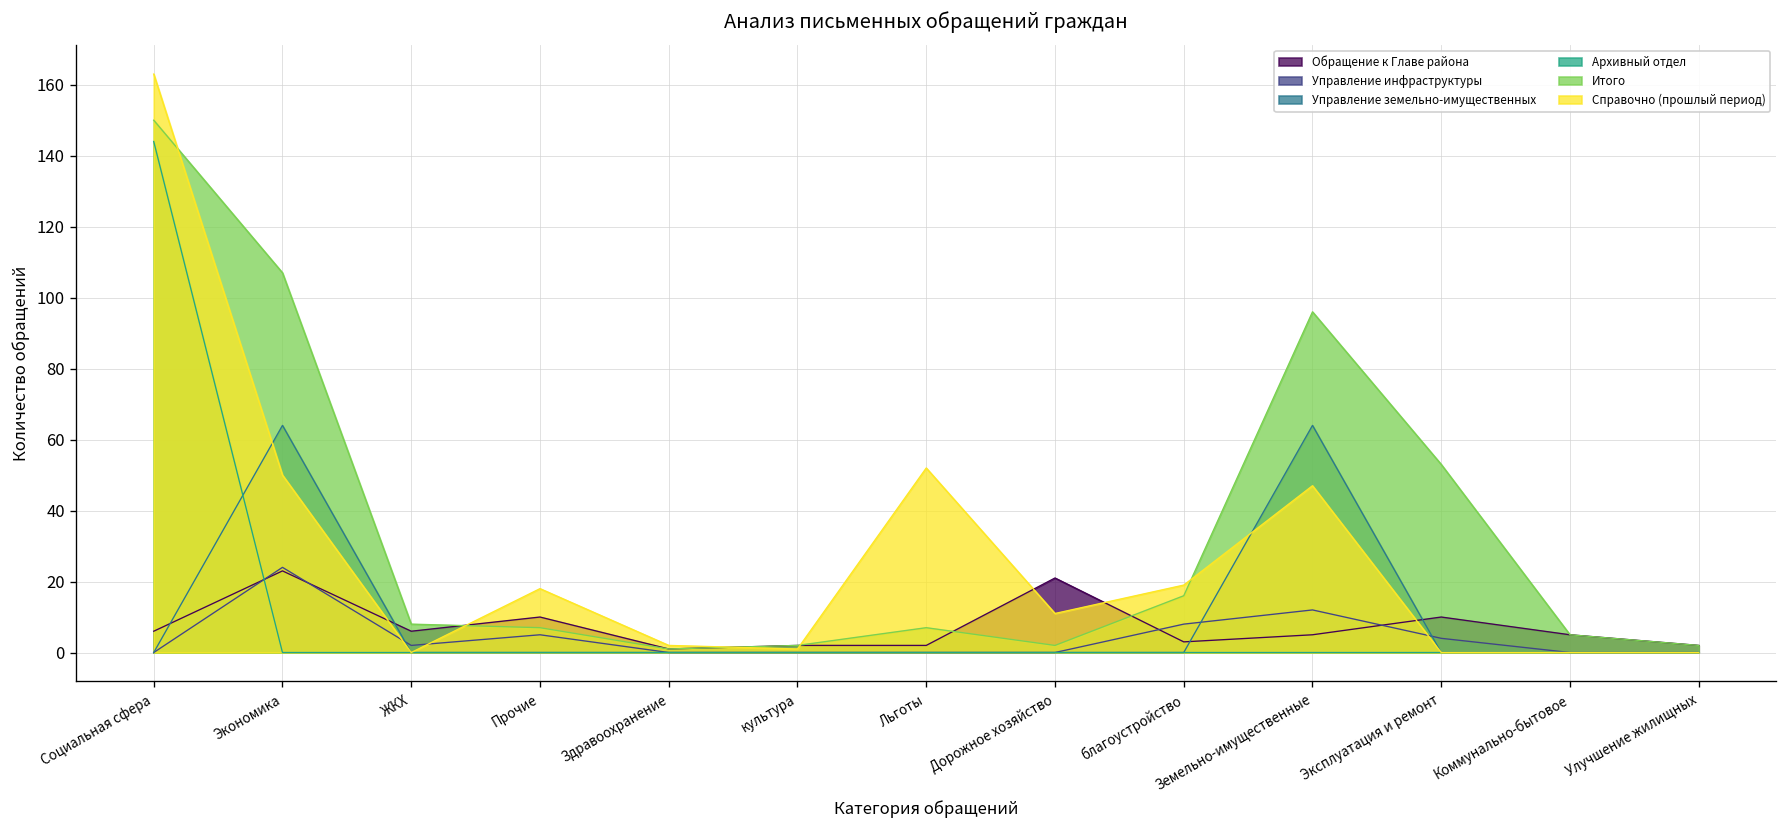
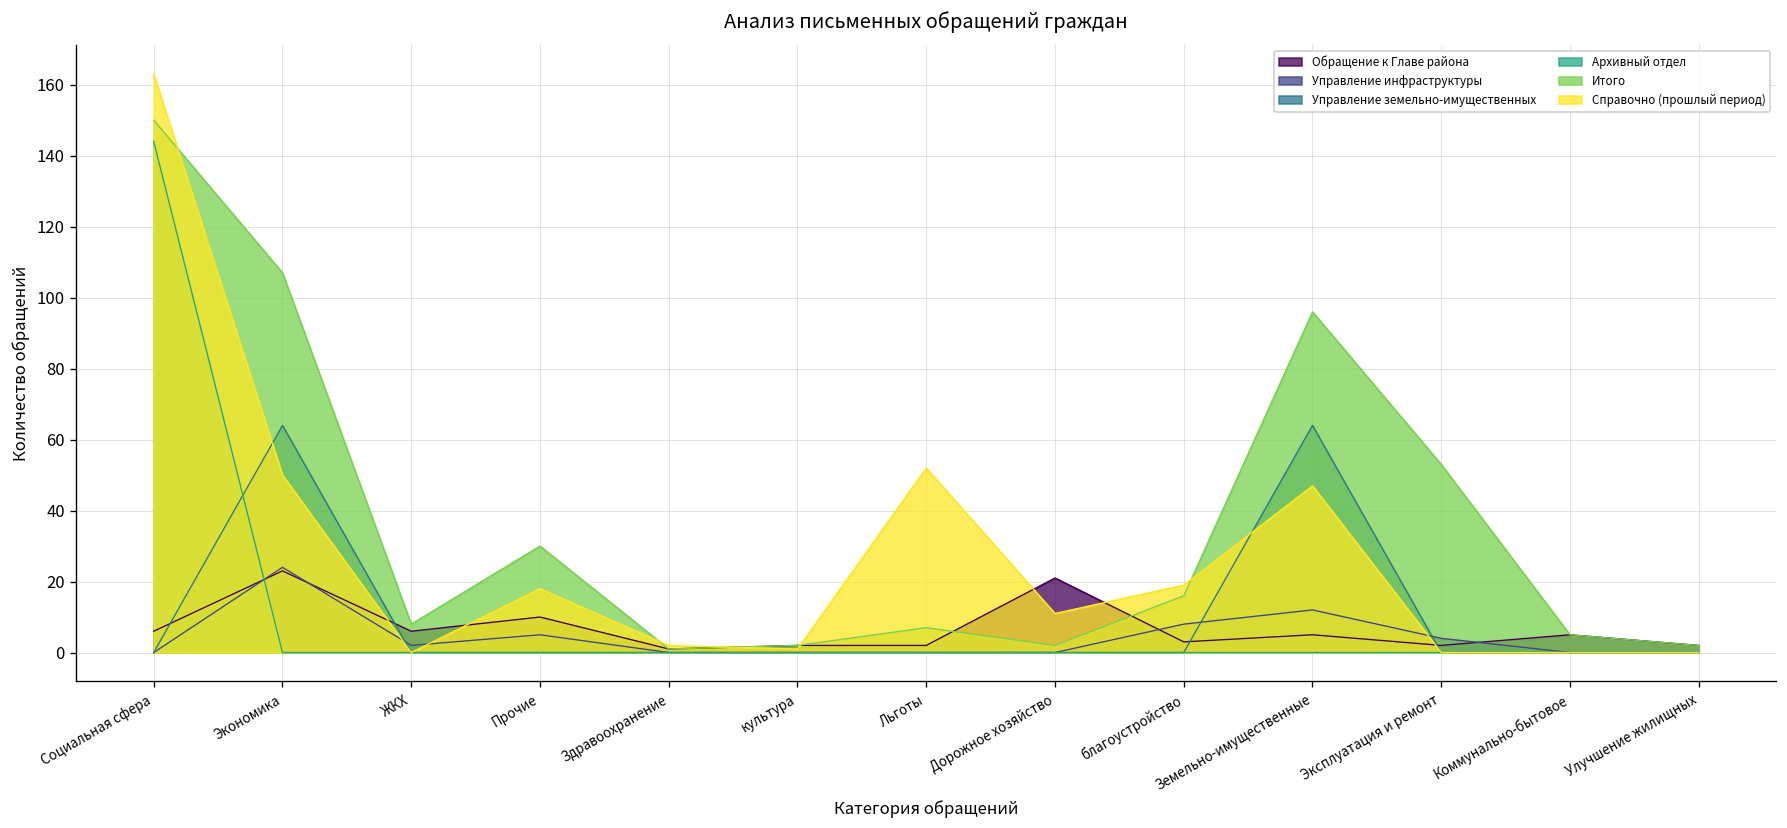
Итого, Прочие: 7 -> 30
Обращение к Главе района, Эксплуатация и ремонт: 10 -> 2
